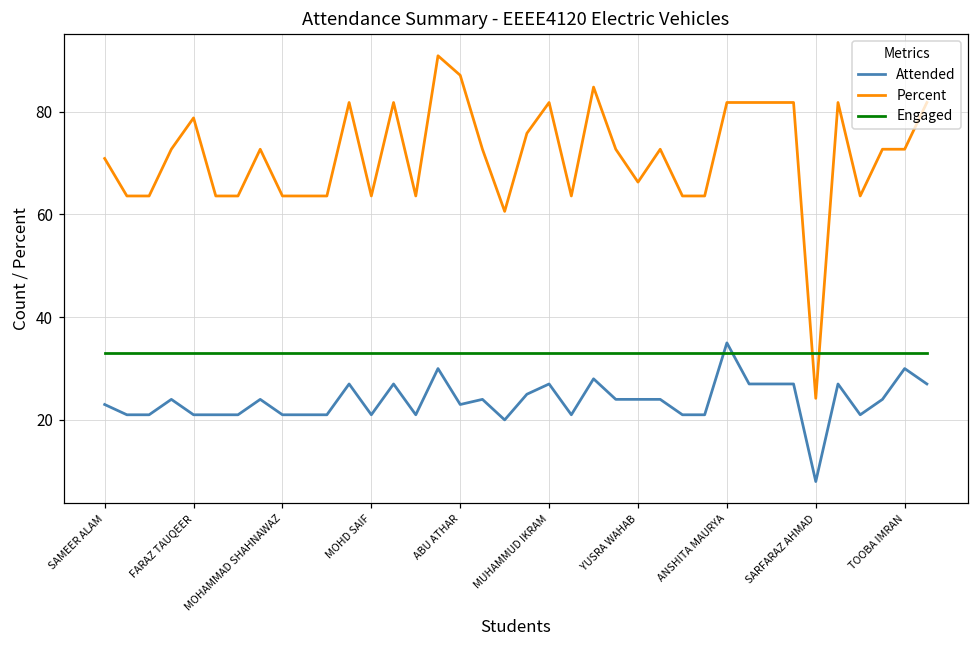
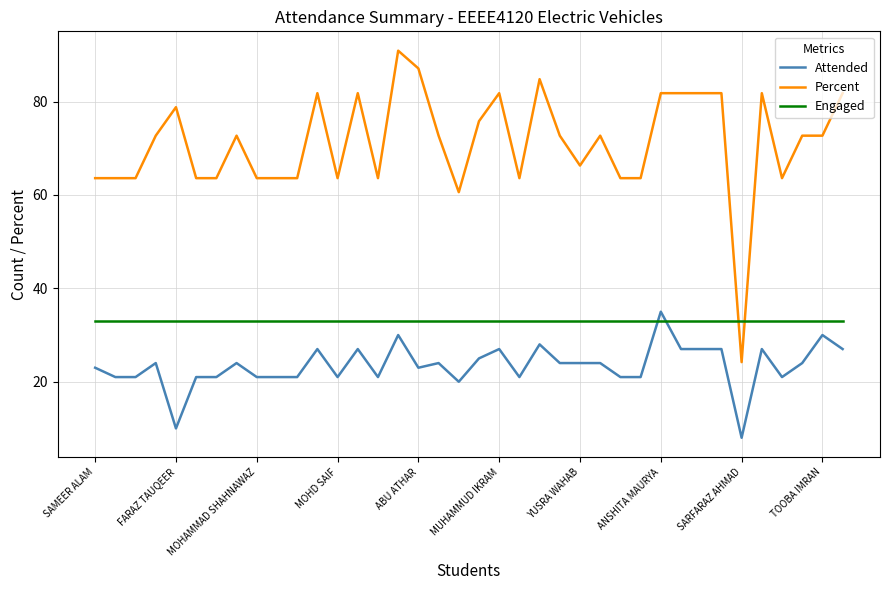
Percent, SAMEER ALAM: 71 -> 64
Attended, FARAZ TAUQEER: 21 -> 10
